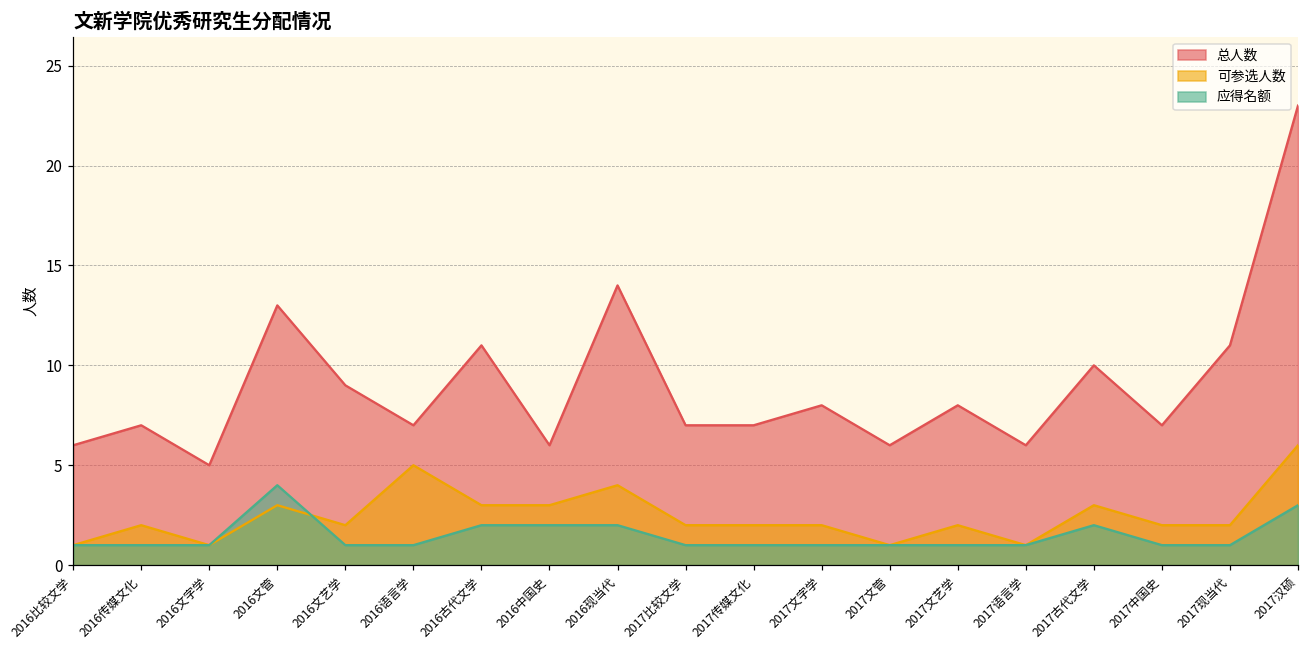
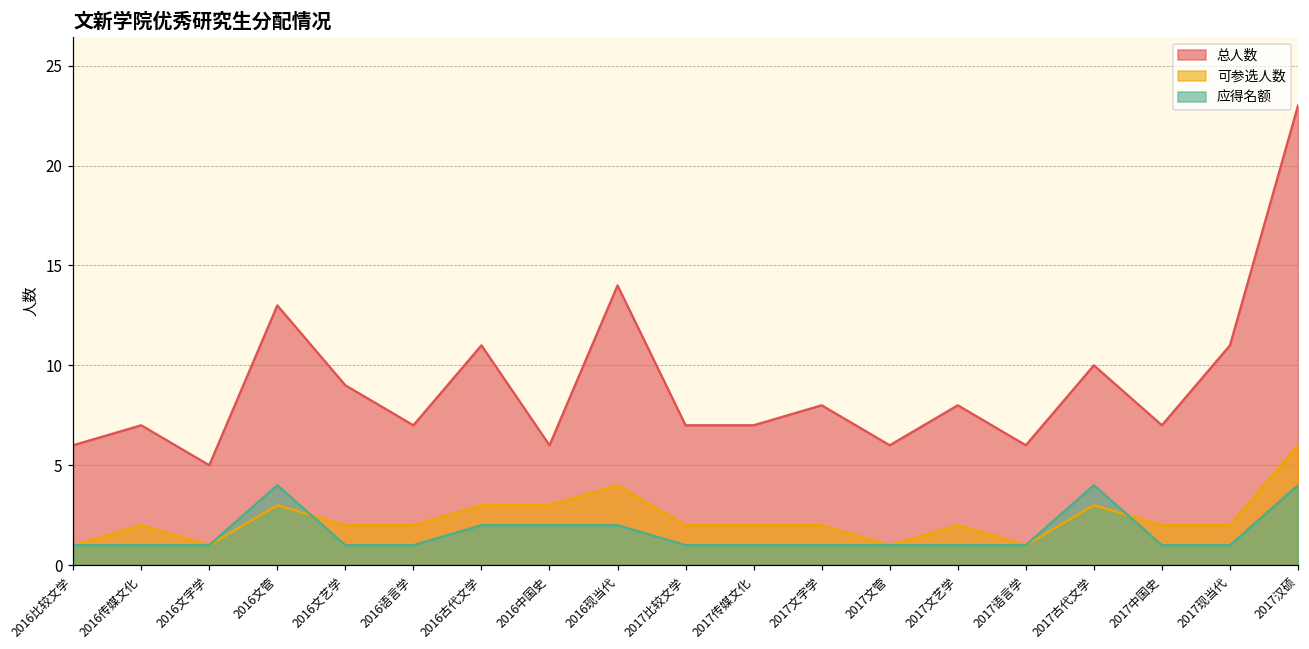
可参选人数, 2016语言学: 5 -> 2
应得名额, 2017古代文学: 2 -> 4
应得名额, 2017汉硕: 3 -> 4
